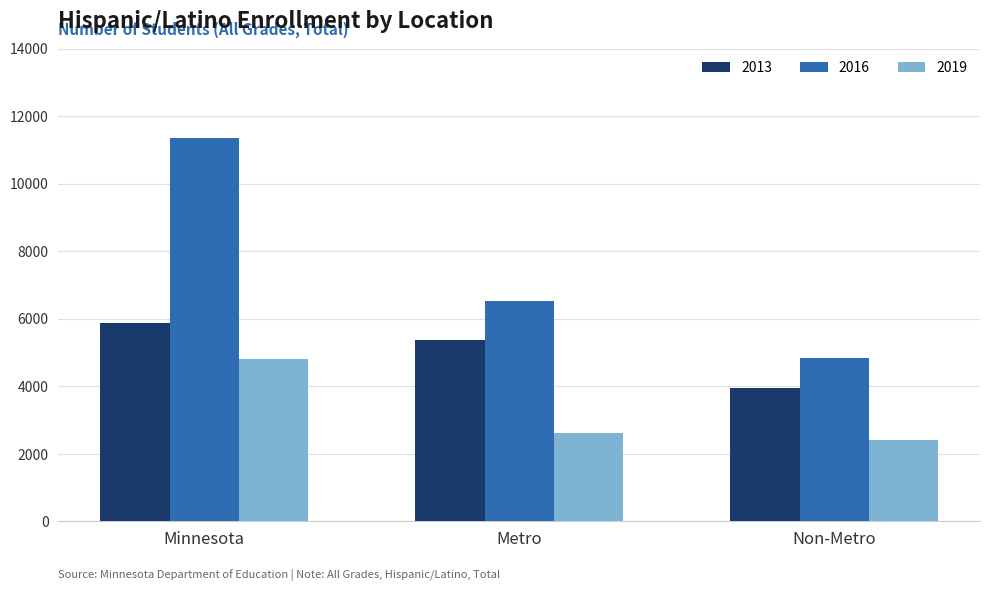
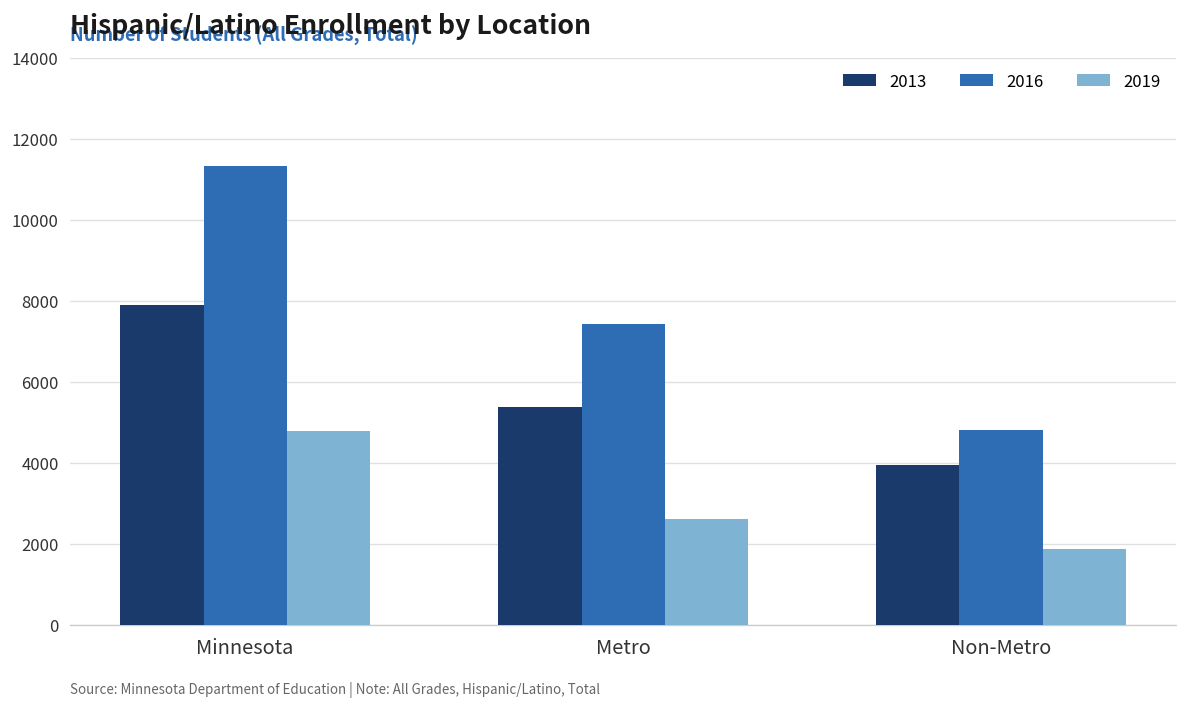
2013, Minnesota: 5900 -> 7900
2016, Metro: 6500 -> 7400
2019, Non-Metro: 2400 -> 1900
